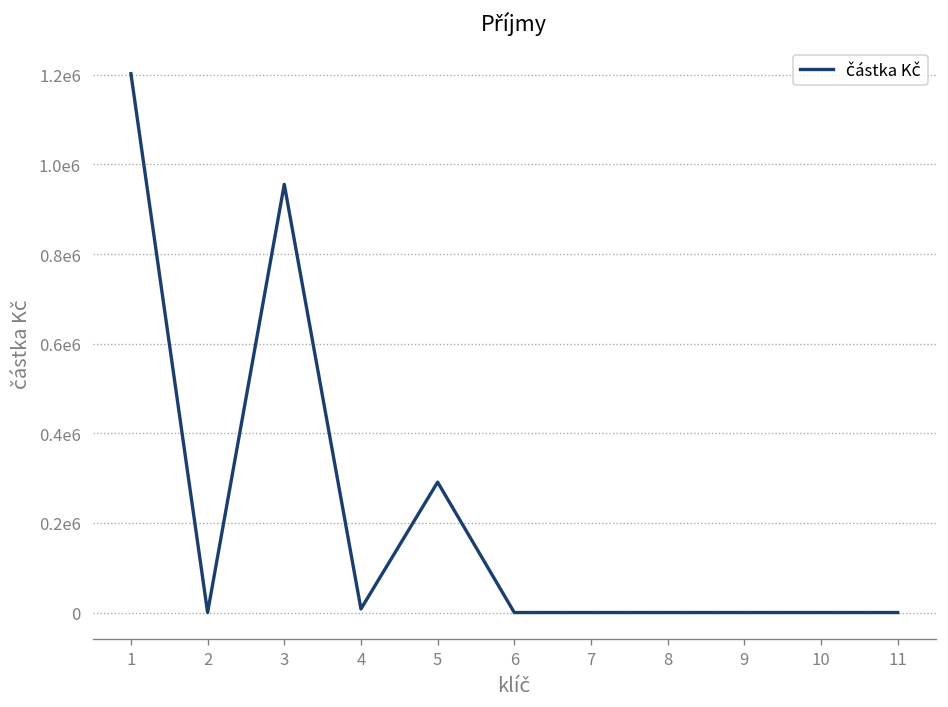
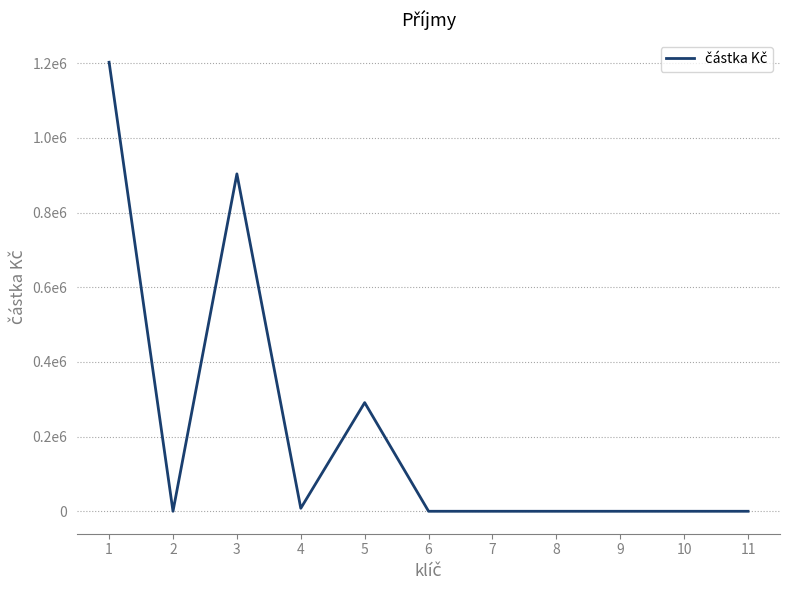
3: 960000 -> 900000
